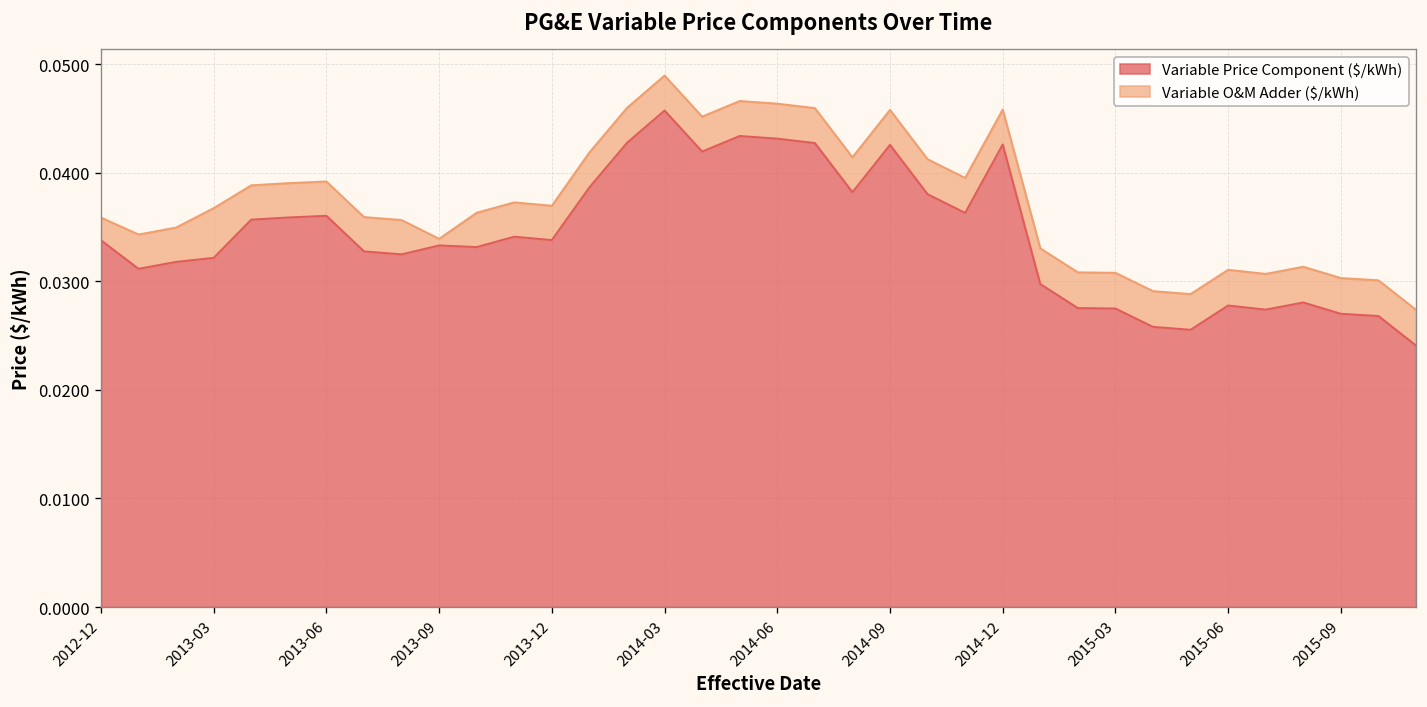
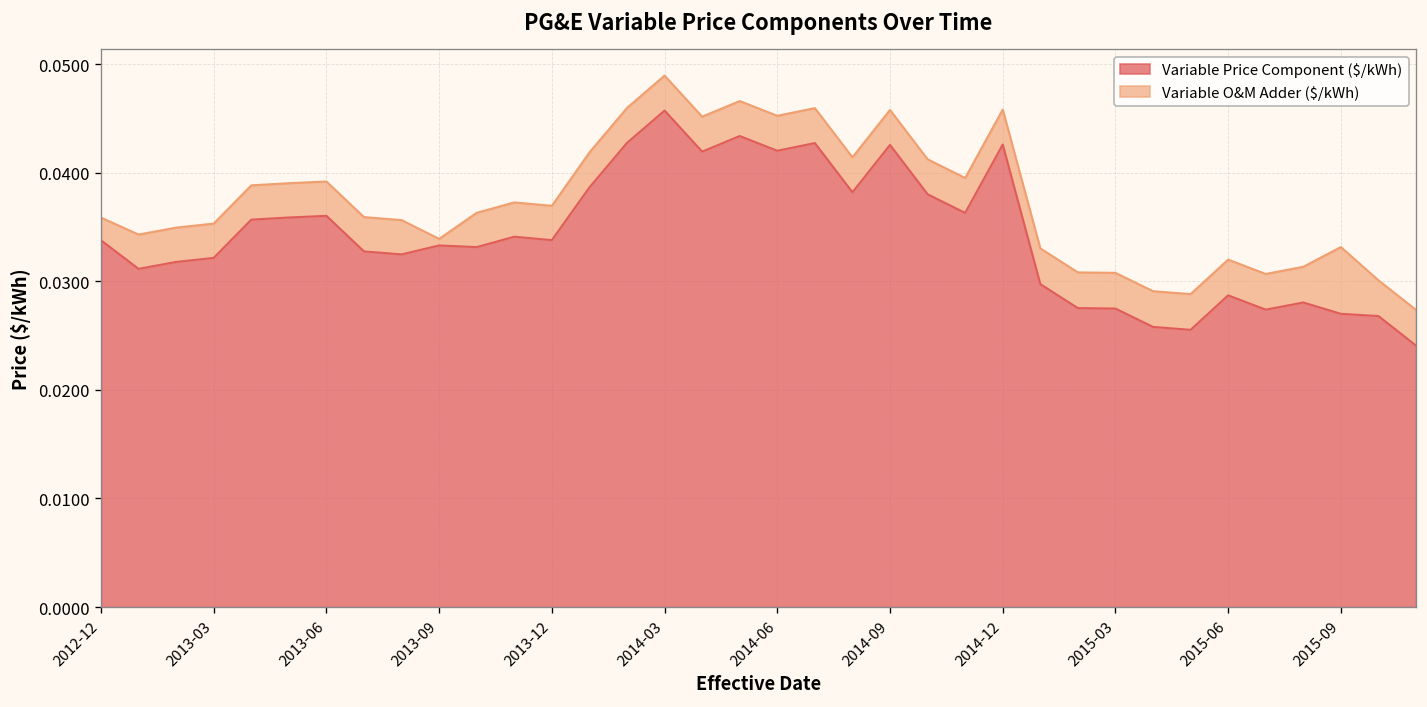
Variable O&M Adder ($/kWh), 2013-03: 0.005 -> 0.003
Variable Price Component ($/kWh), 2014-06: 0.043 -> 0.042
Variable Price Component ($/kWh), 2015-06: 0.028 -> 0.029
Variable O&M Adder ($/kWh), 2015-09: 0.003 -> 0.006
